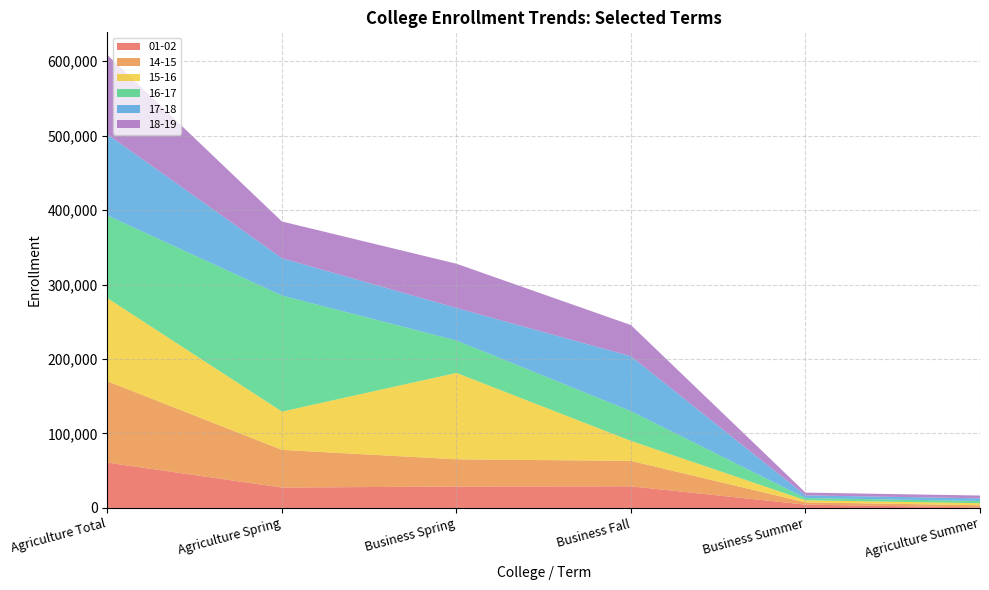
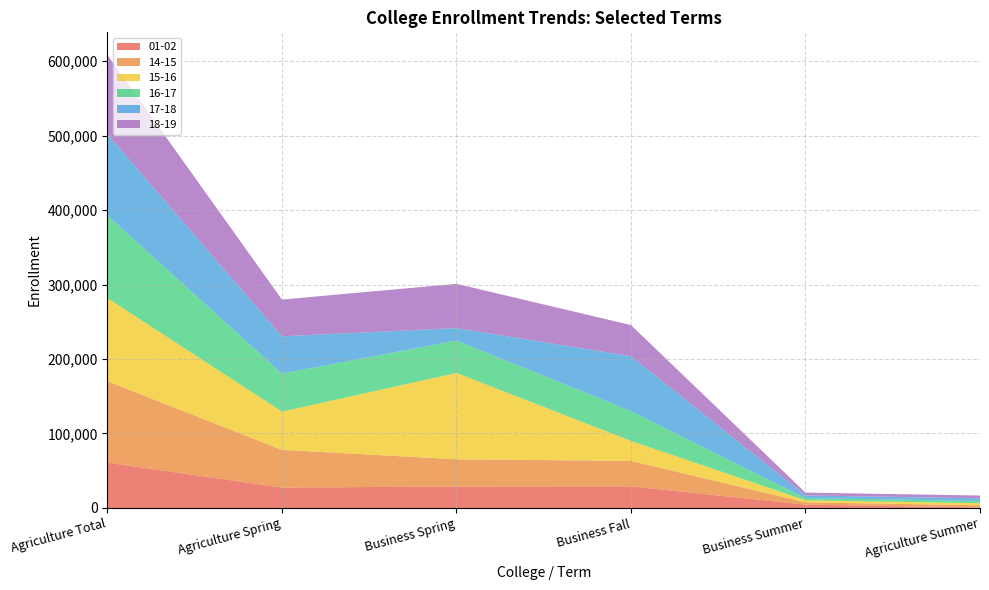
16-17, Agriculture Spring: 160,000 -> 50,000
17-18, Business Spring: 40,000 -> 20,000
